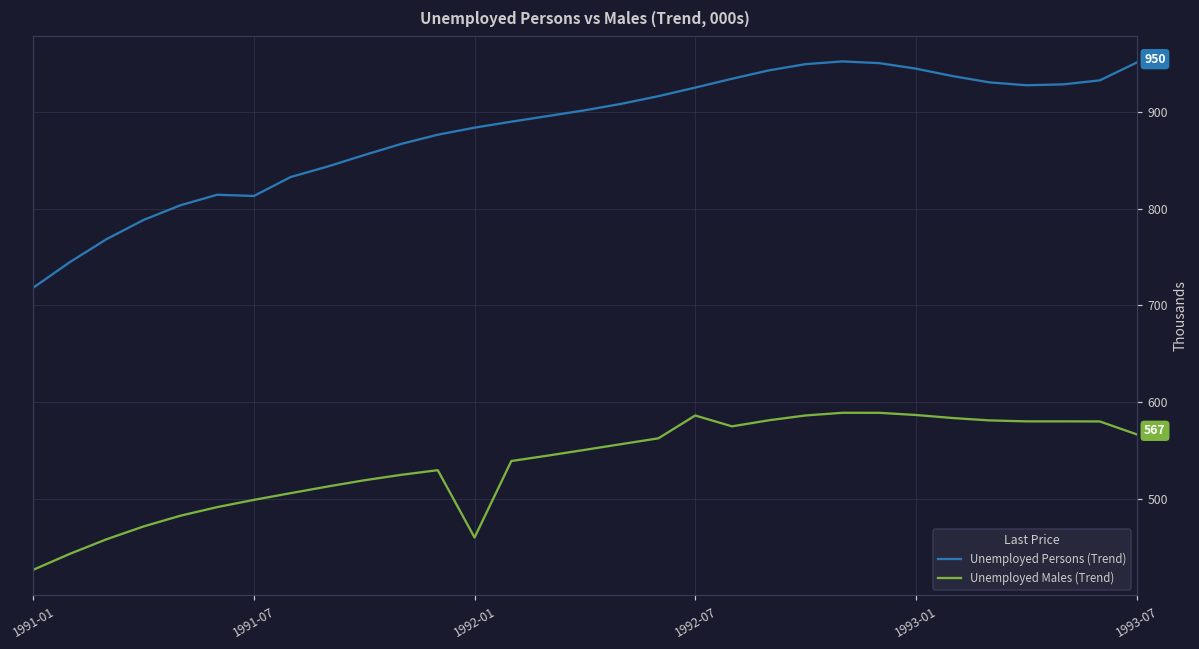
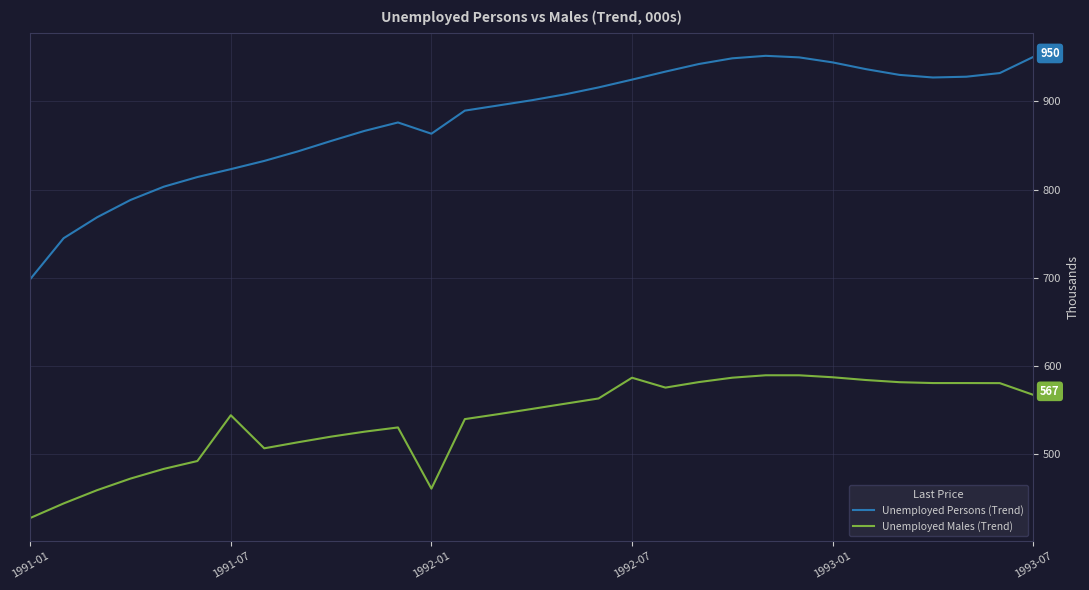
Unemployed Persons (Trend), 1991-01: 720 -> 700
Unemployed Persons (Trend), 1991-07: 810 -> 820
Unemployed Males (Trend), 1991-07: 500 -> 540
Unemployed Persons (Trend), 1992-01: 880 -> 860
